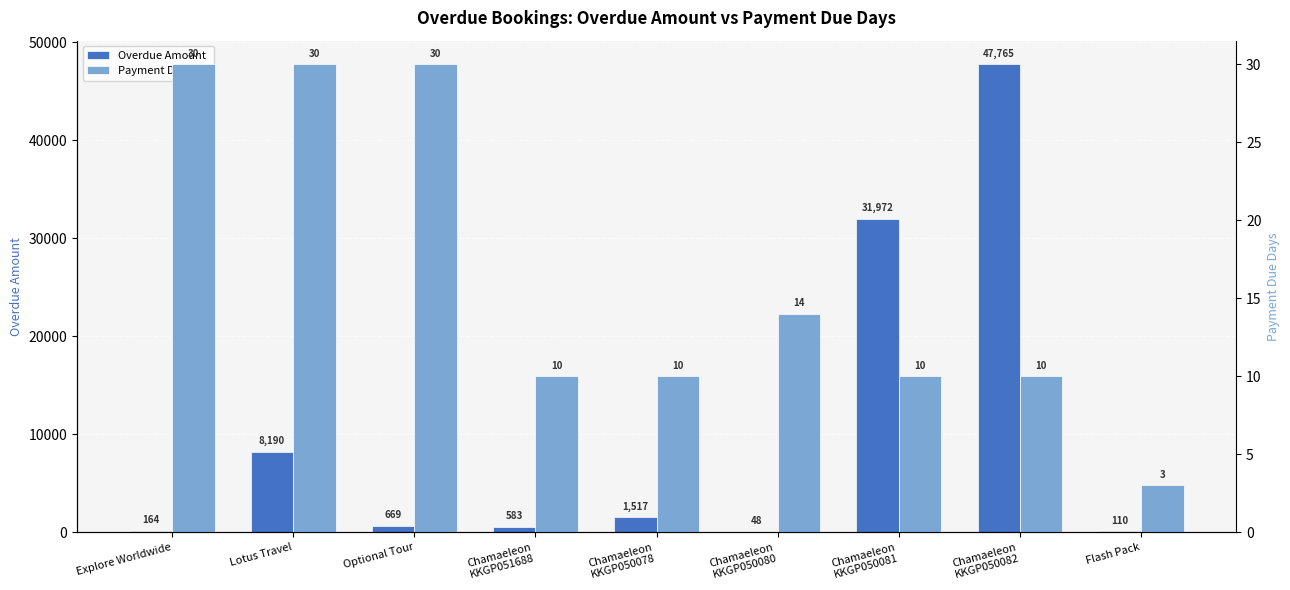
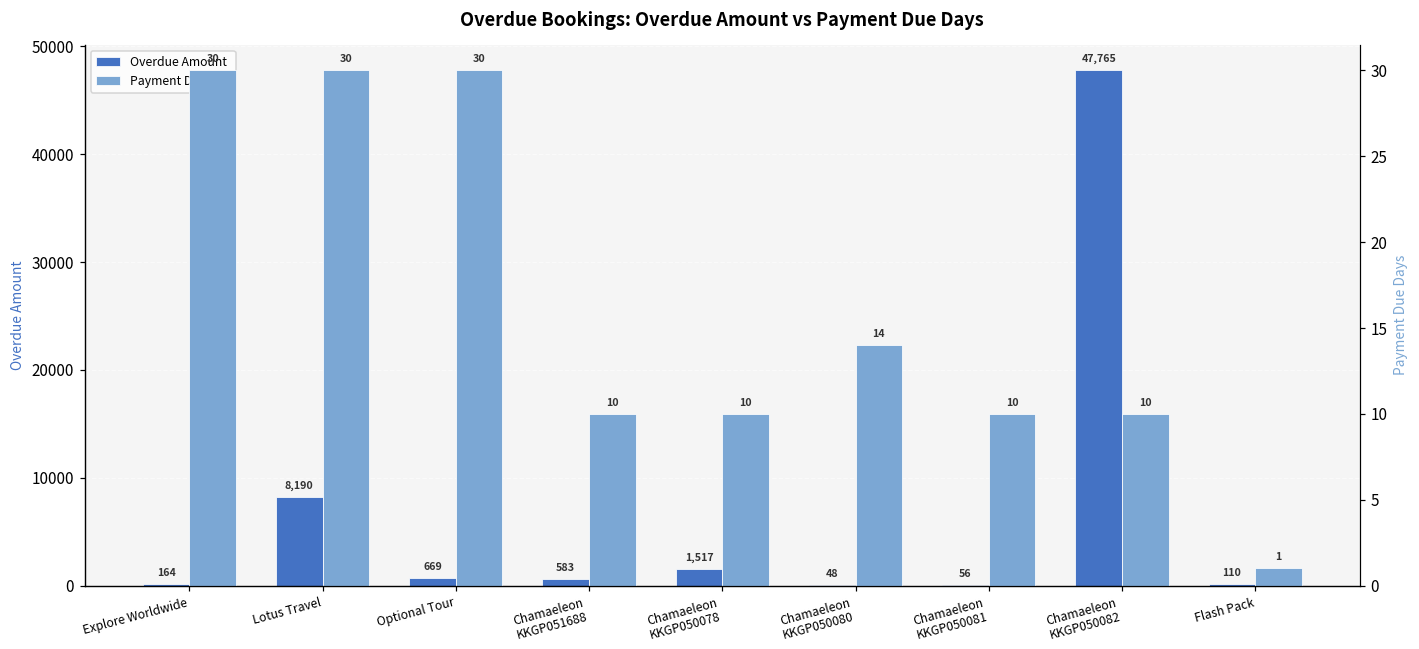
Overdue Amount, Chamaeleon KKGP050081: 31,972 -> 56
Payment Due Day, Flash Pack: 3 -> 1
